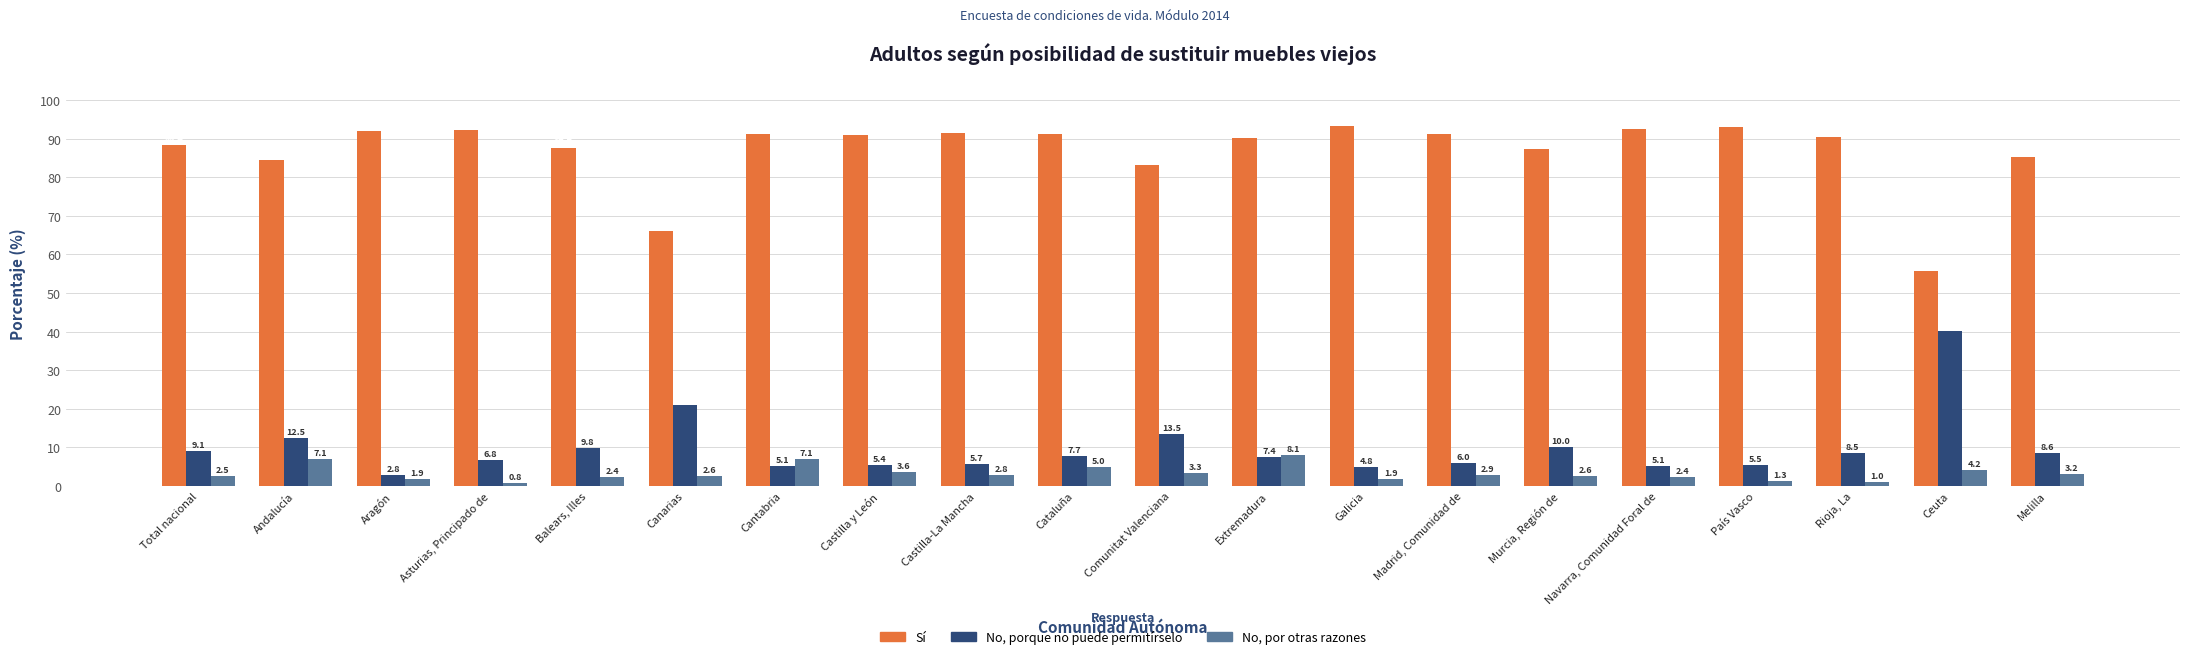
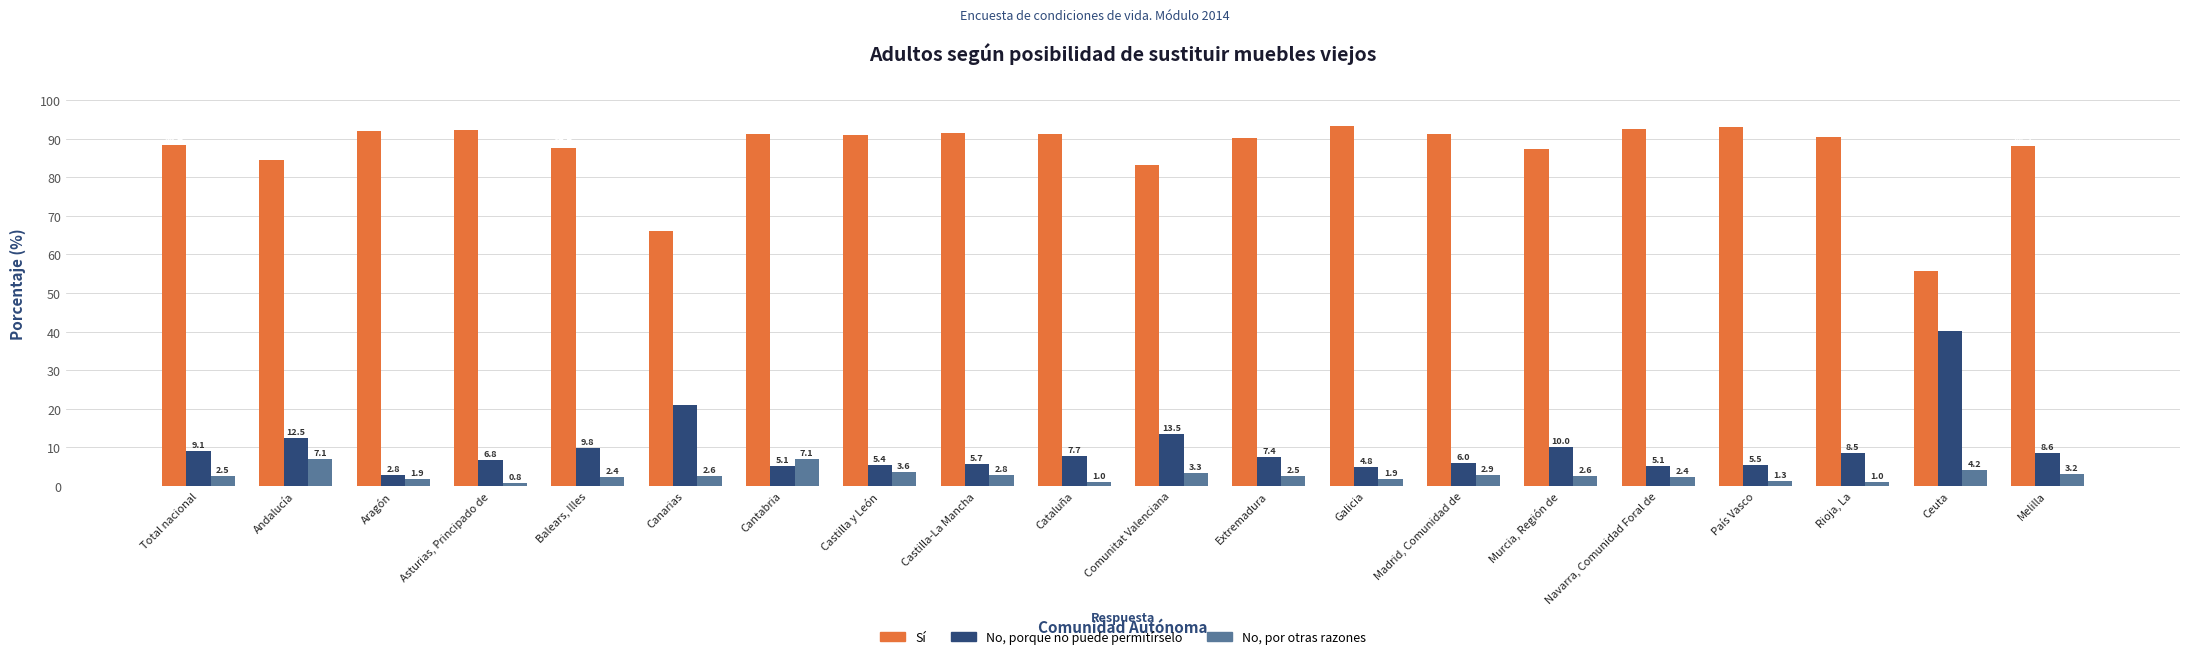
No, por otras razones, Cataluña: 5.0 -> 1.0
No, por otras razones, Extremadura: 8.1 -> 2.5
Sí, Melilla: 85 -> 88
